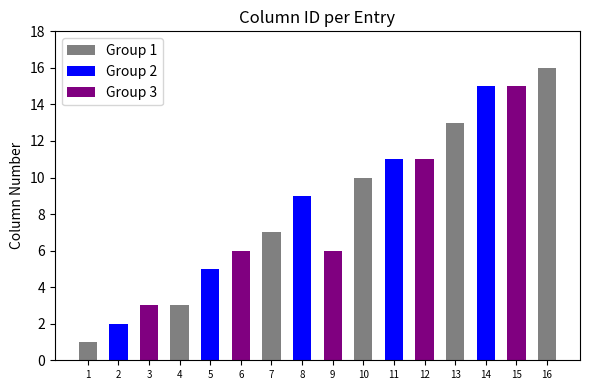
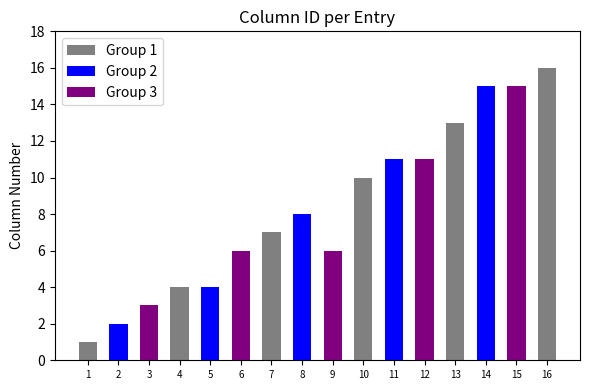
4: 3 -> 4
5: 5 -> 4
8: 9 -> 8
